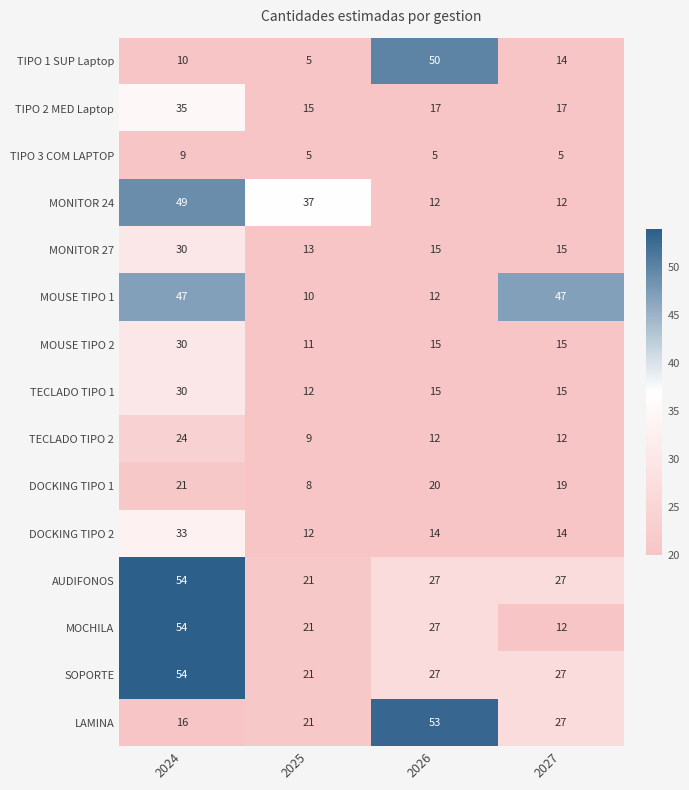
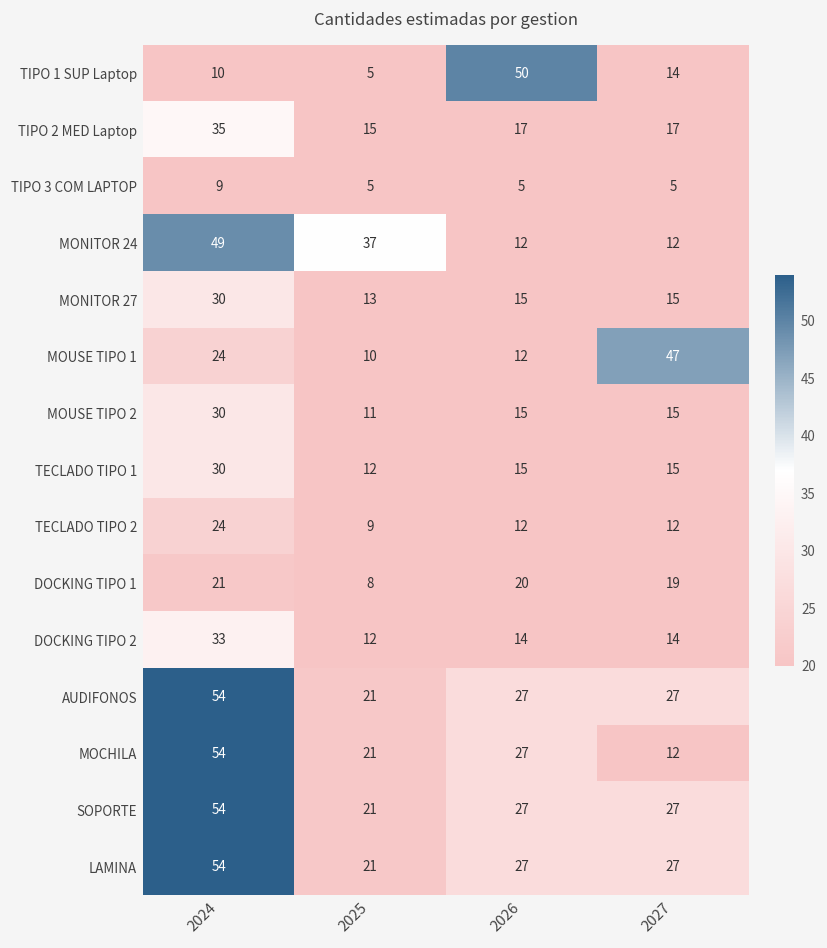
MOUSE TIPO 1, 2024: 47 -> 24
LAMINA, 2024: 16 -> 54
LAMINA, 2026: 53 -> 27
